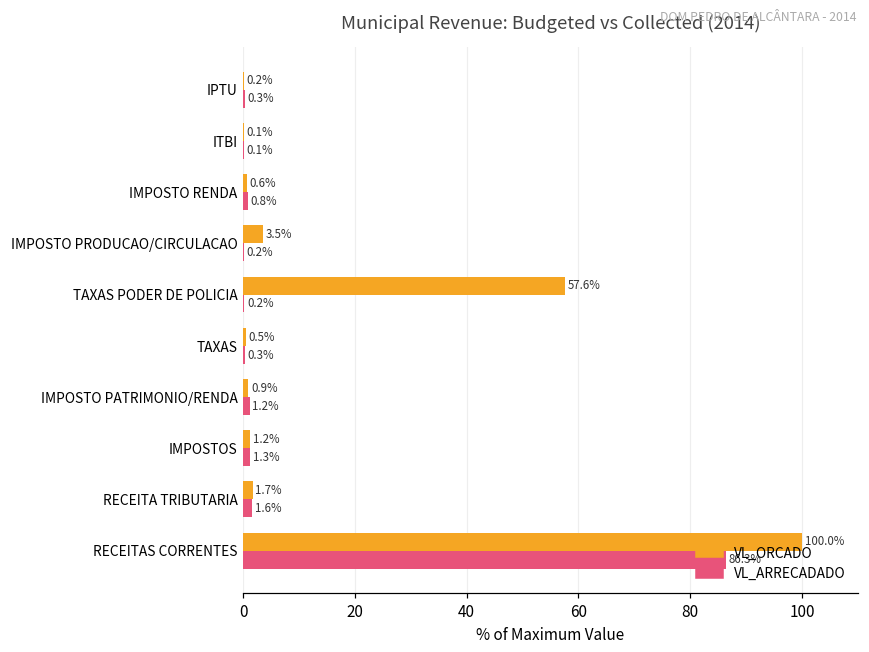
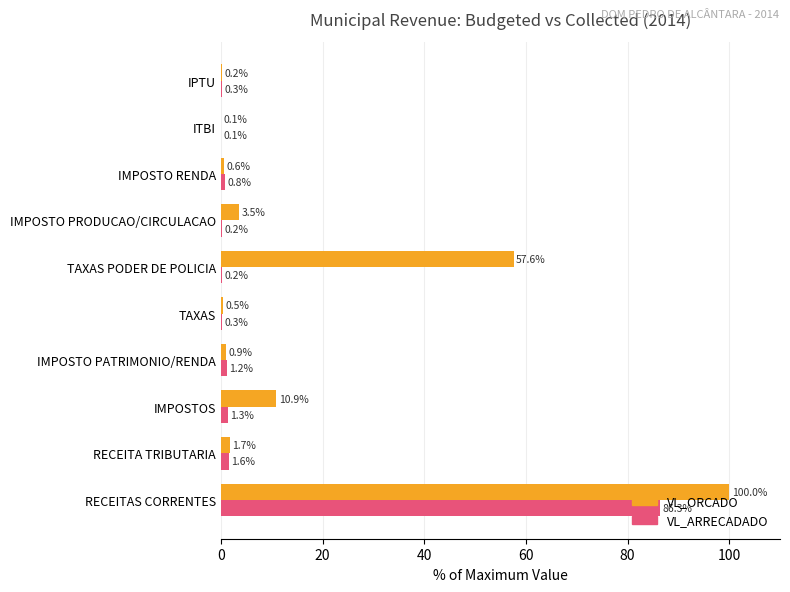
VL_ORCADO, IMPOSTOS: 1.2% -> 10.9%
